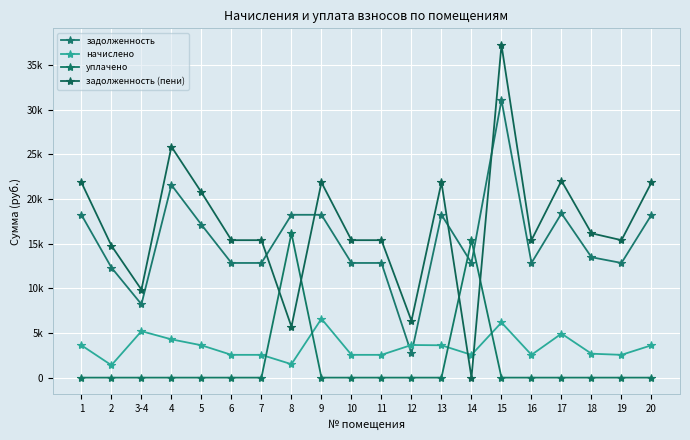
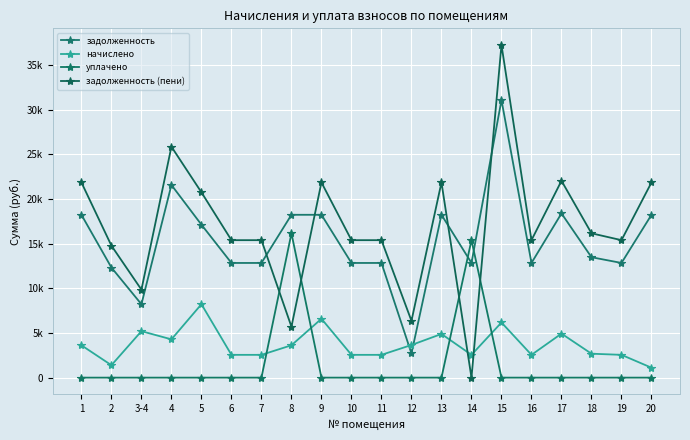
начислено, 5: 4000 -> 8000
начислено, 8: 2000 -> 4000
начислено, 13: 4000 -> 5000
начислено, 20: 4000 -> 1000
